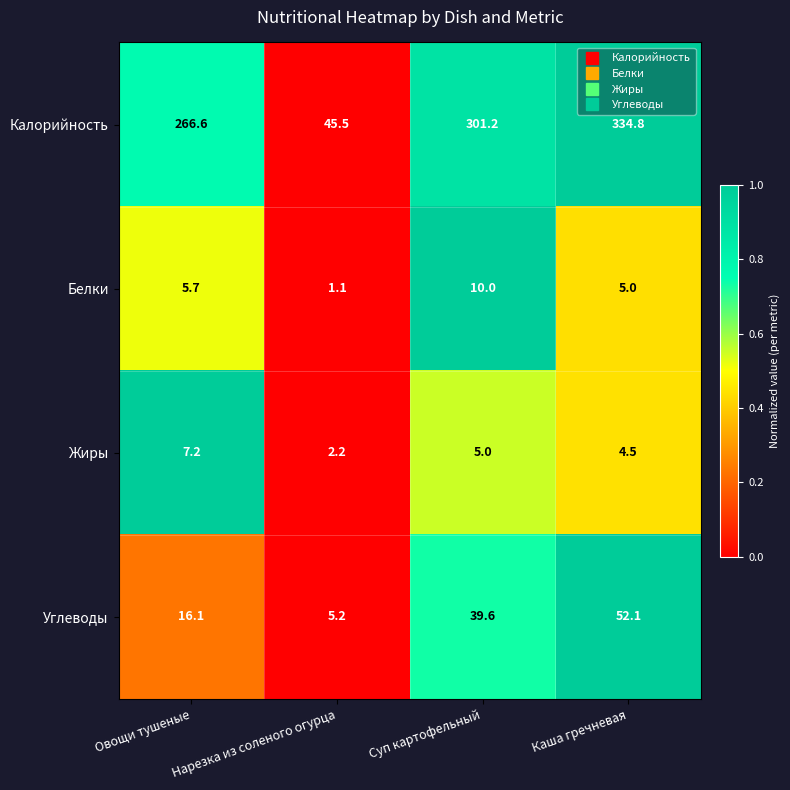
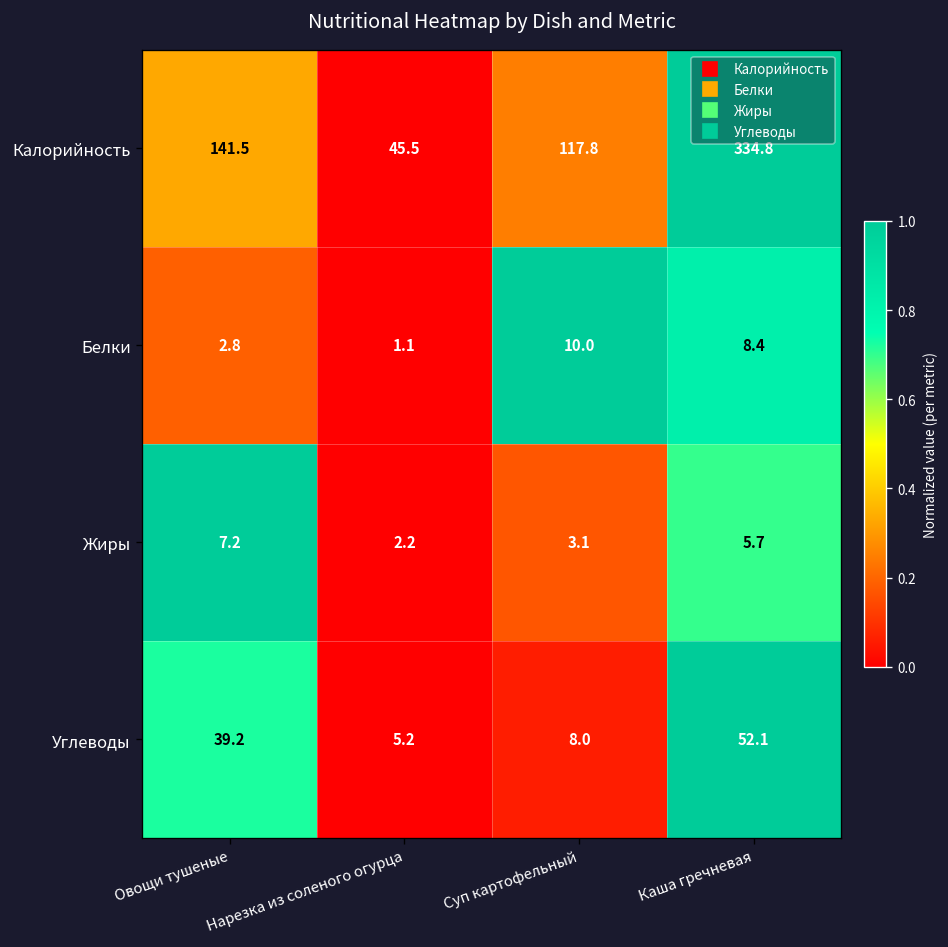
Калорийность, Овощи тушеные: 266.6 -> 141.5
Калорийность, Суп картофельный: 301.2 -> 117.8
Белки, Овощи тушеные: 5.7 -> 2.8
Белки, Каша гречневая: 5.0 -> 8.4
Жиры, Суп картофельный: 5.0 -> 3.1
Жиры, Каша гречневая: 4.5 -> 5.7
Углеводы, Овощи тушеные: 16.1 -> 39.2
Углеводы, Суп картофельный: 39.6 -> 8.0
